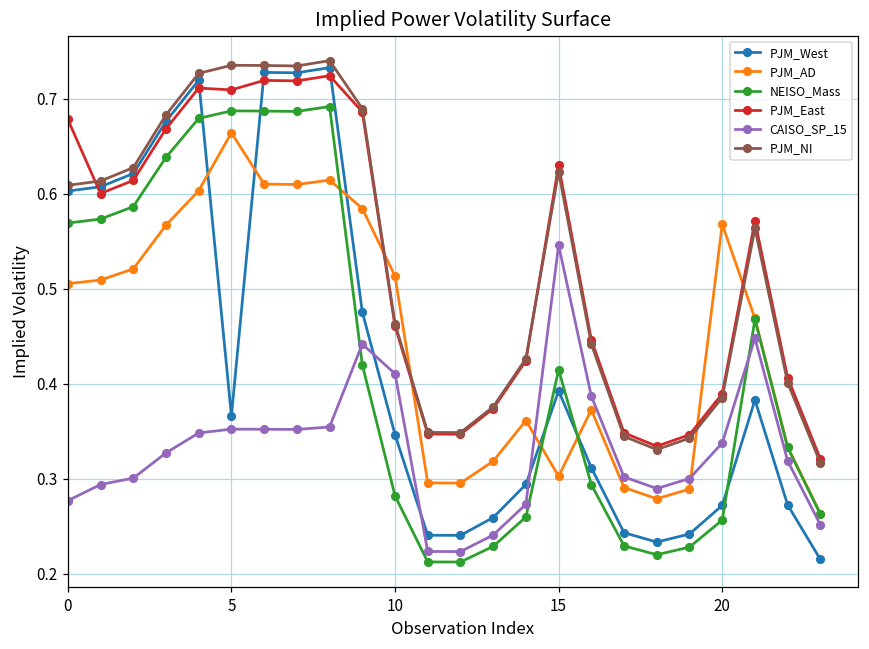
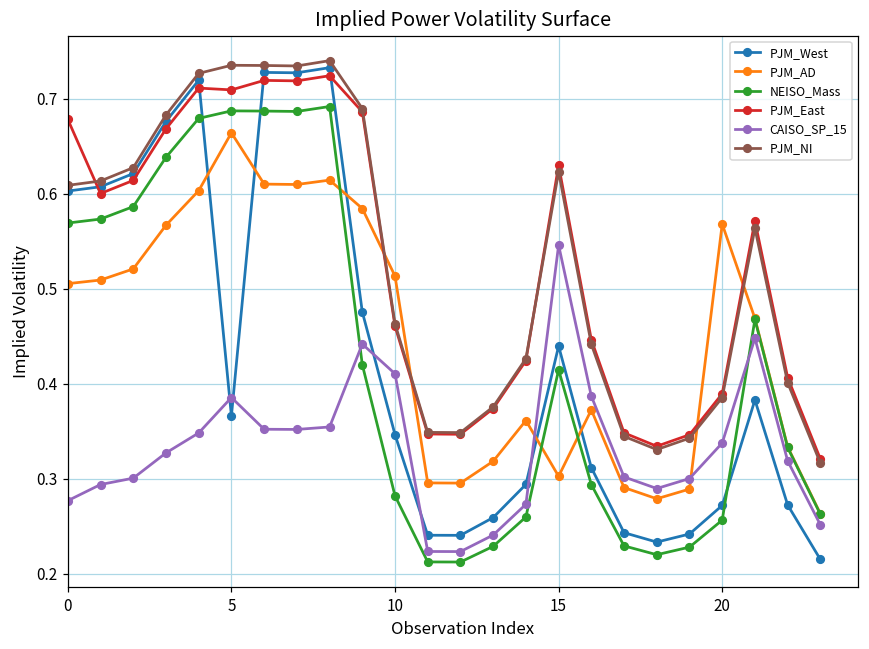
CAISO_SP_15, 5: 0.35 -> 0.39
PJM_West, 15: 0.39 -> 0.44
